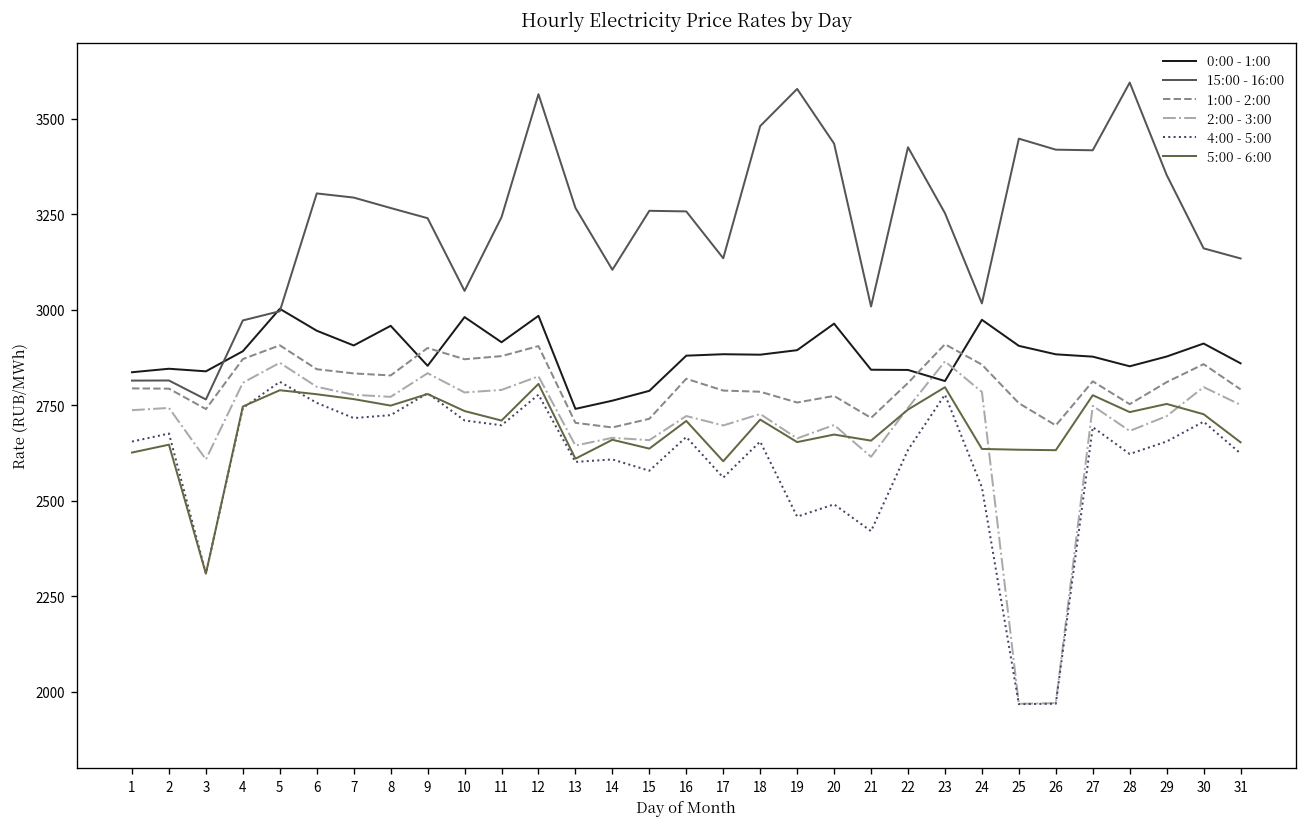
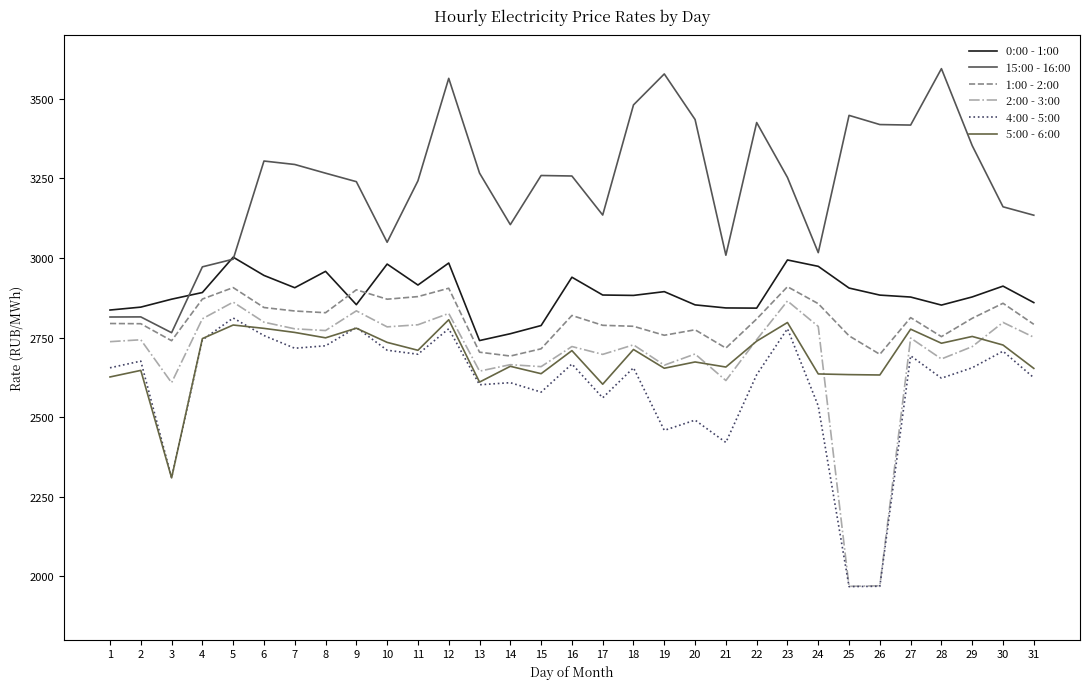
0:00 - 1:00, 3: 2840 -> 2870
0:00 - 1:00, 16: 2880 -> 2940
0:00 - 1:00, 20: 2960 -> 2850
0:00 - 1:00, 23: 2810 -> 2990
